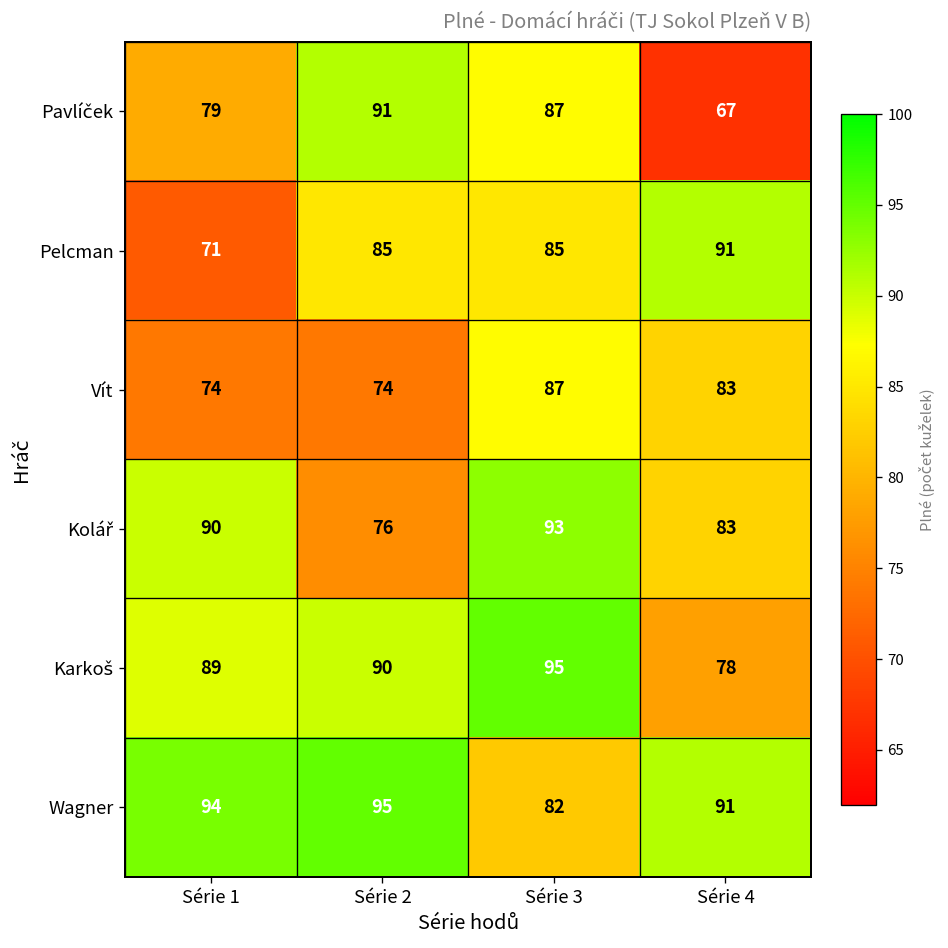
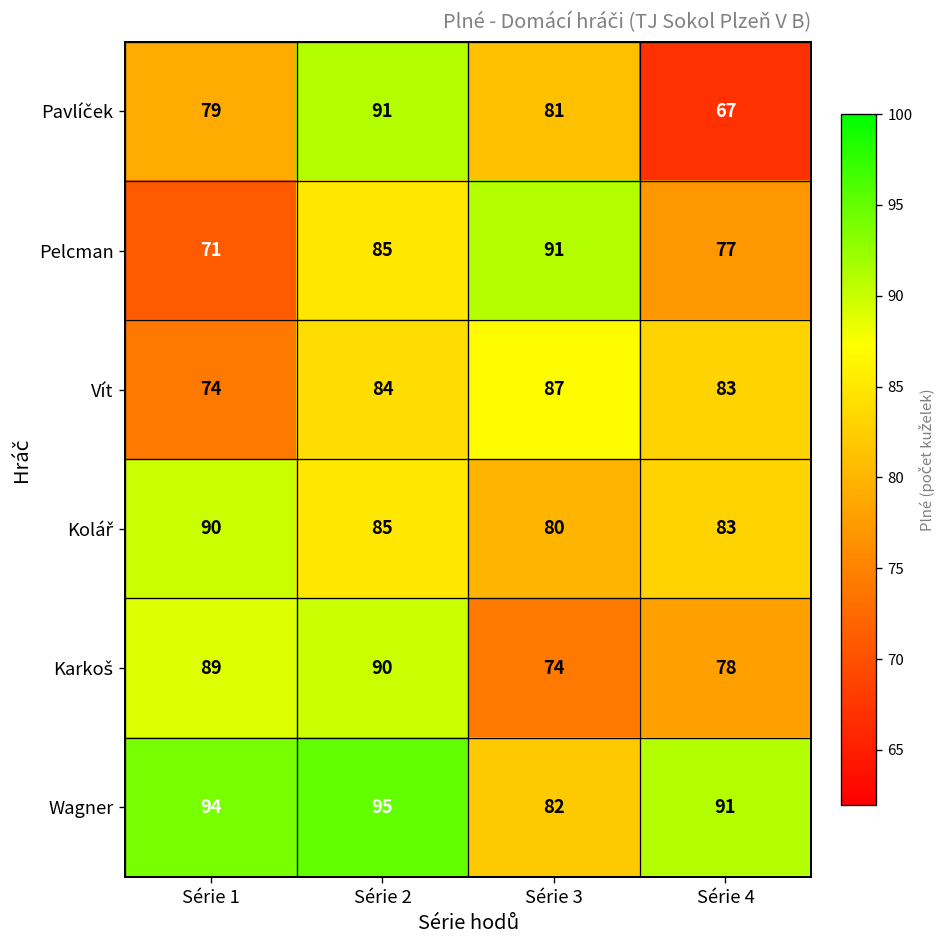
Pavlíček, Série 3: 87 -> 81
Pelcman, Série 3: 85 -> 91
Pelcman, Série 4: 91 -> 77
Vít, Série 2: 74 -> 84
Kolář, Série 2: 76 -> 85
Kolář, Série 3: 93 -> 80
Karkoš, Série 3: 95 -> 74
